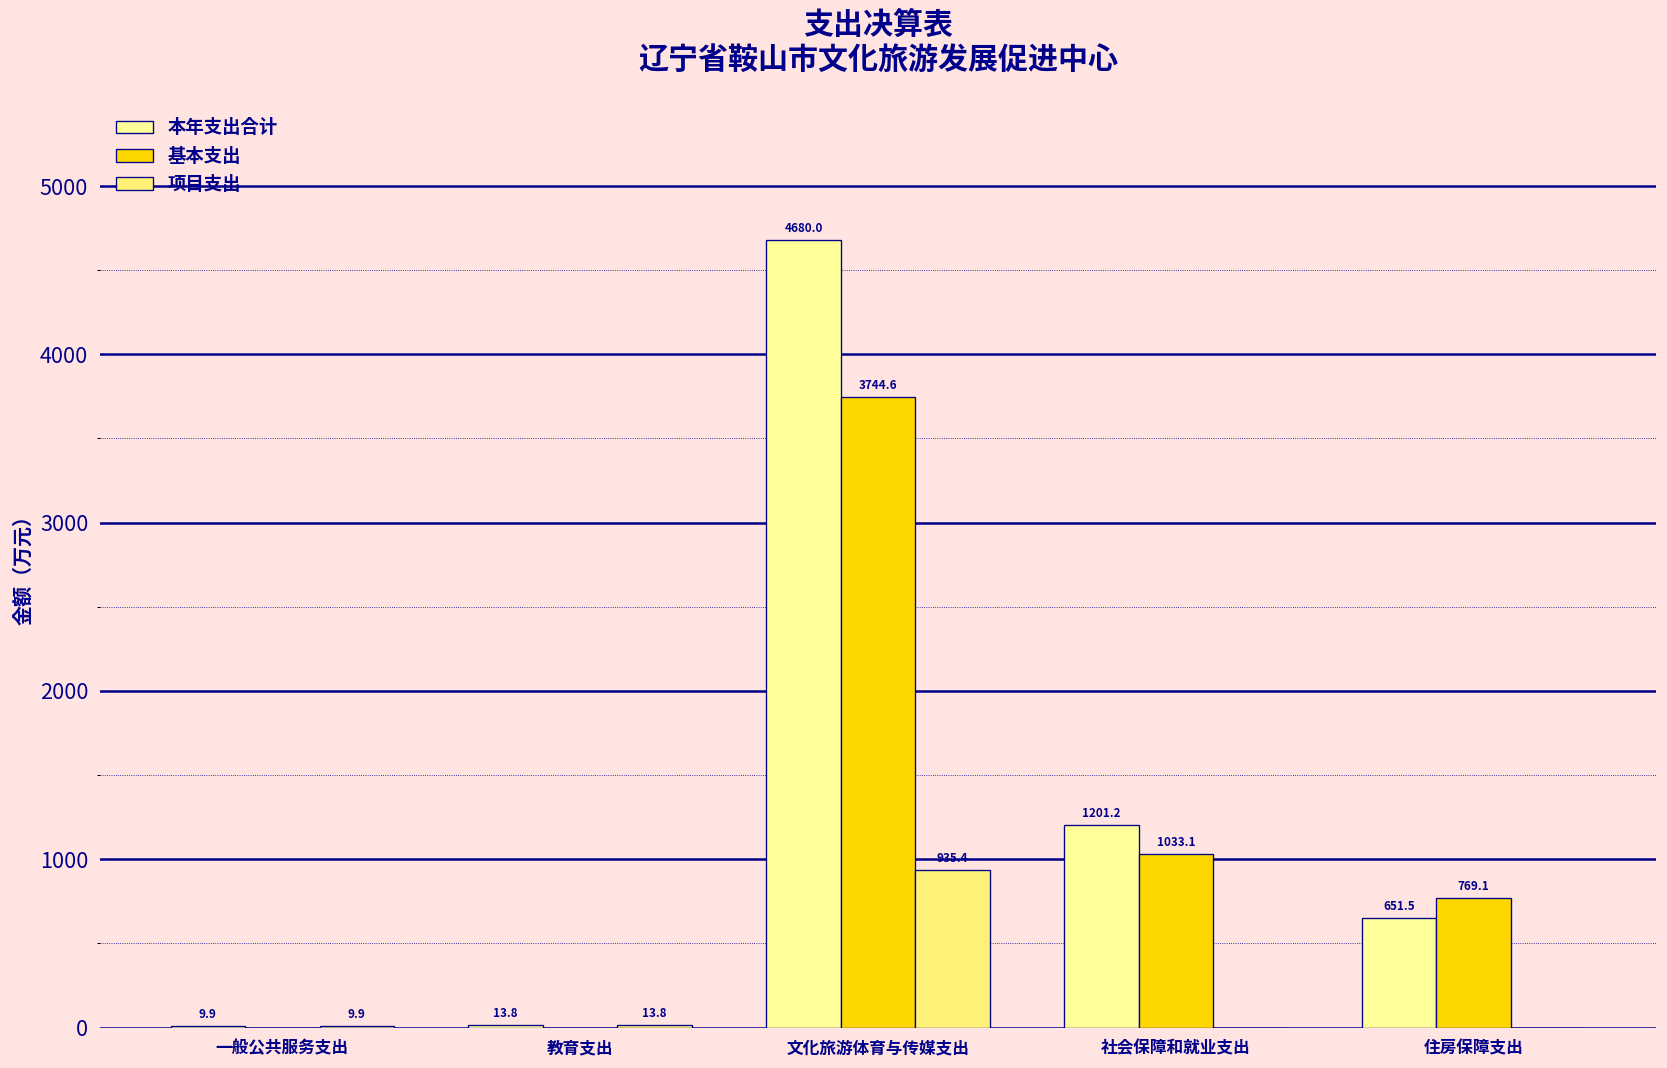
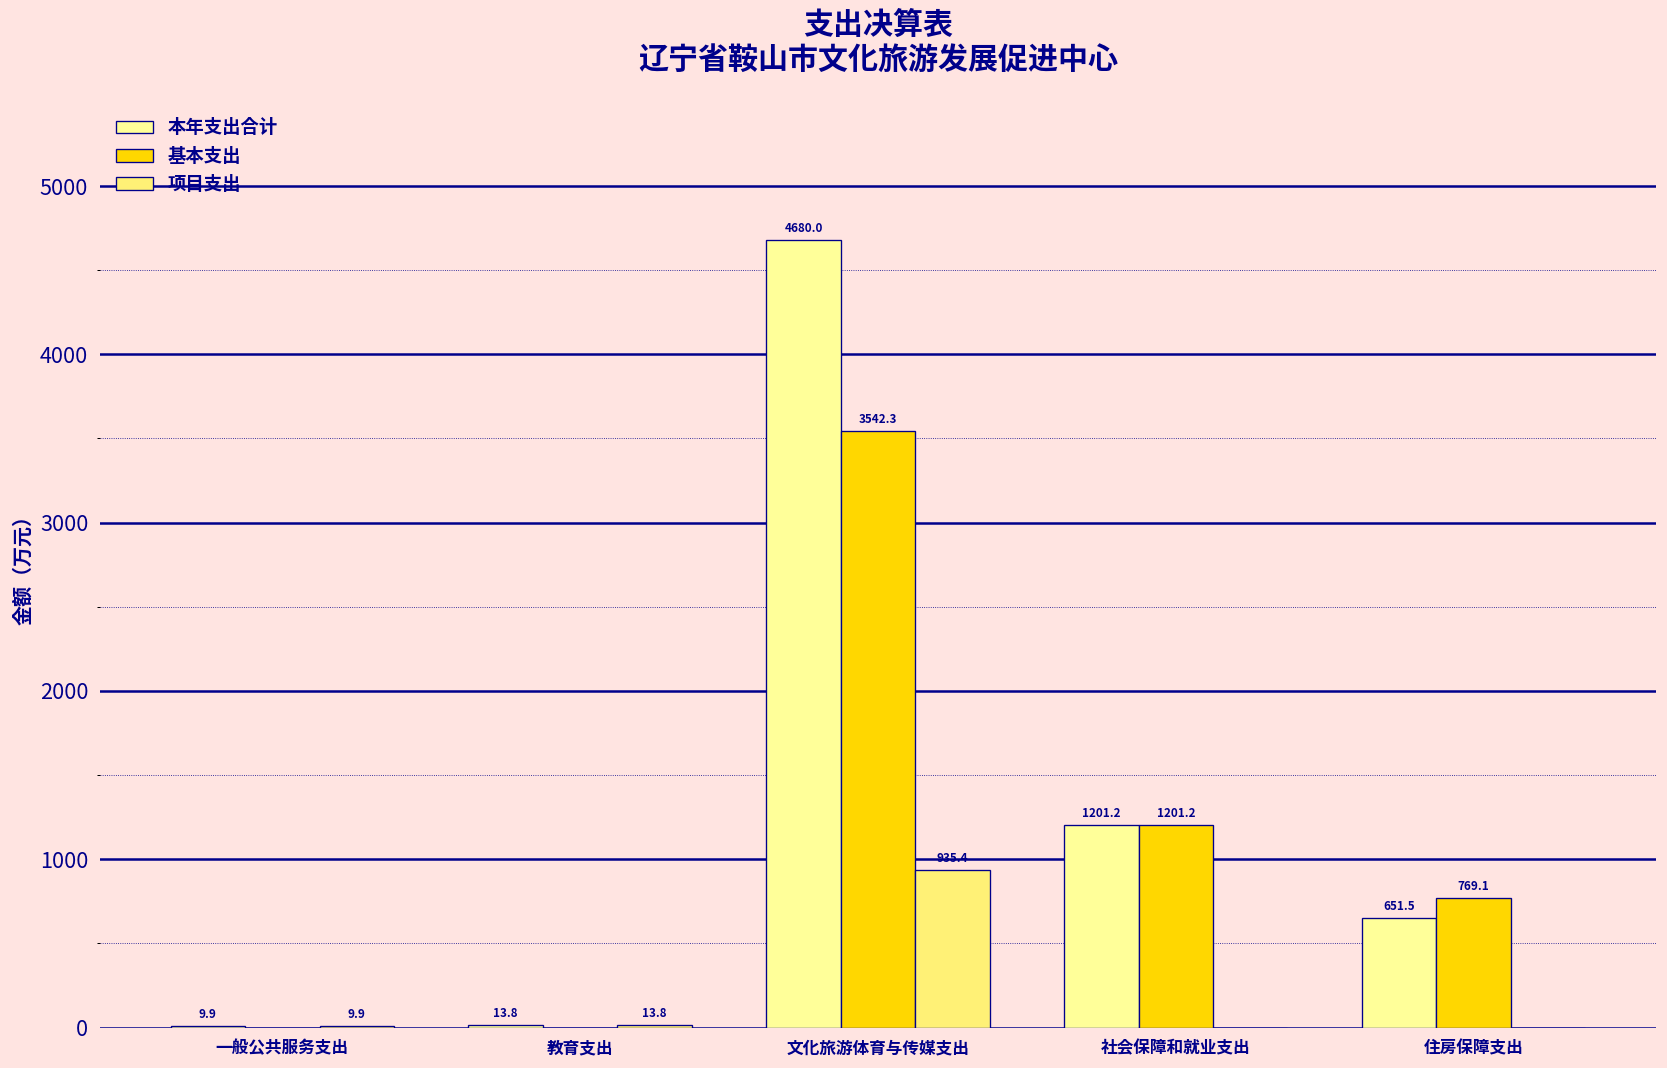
基本支出, 文化旅游体育与传媒支出: 3744.6 -> 3542.3
基本支出, 社会保障和就业支出: 1033.1 -> 1201.2
